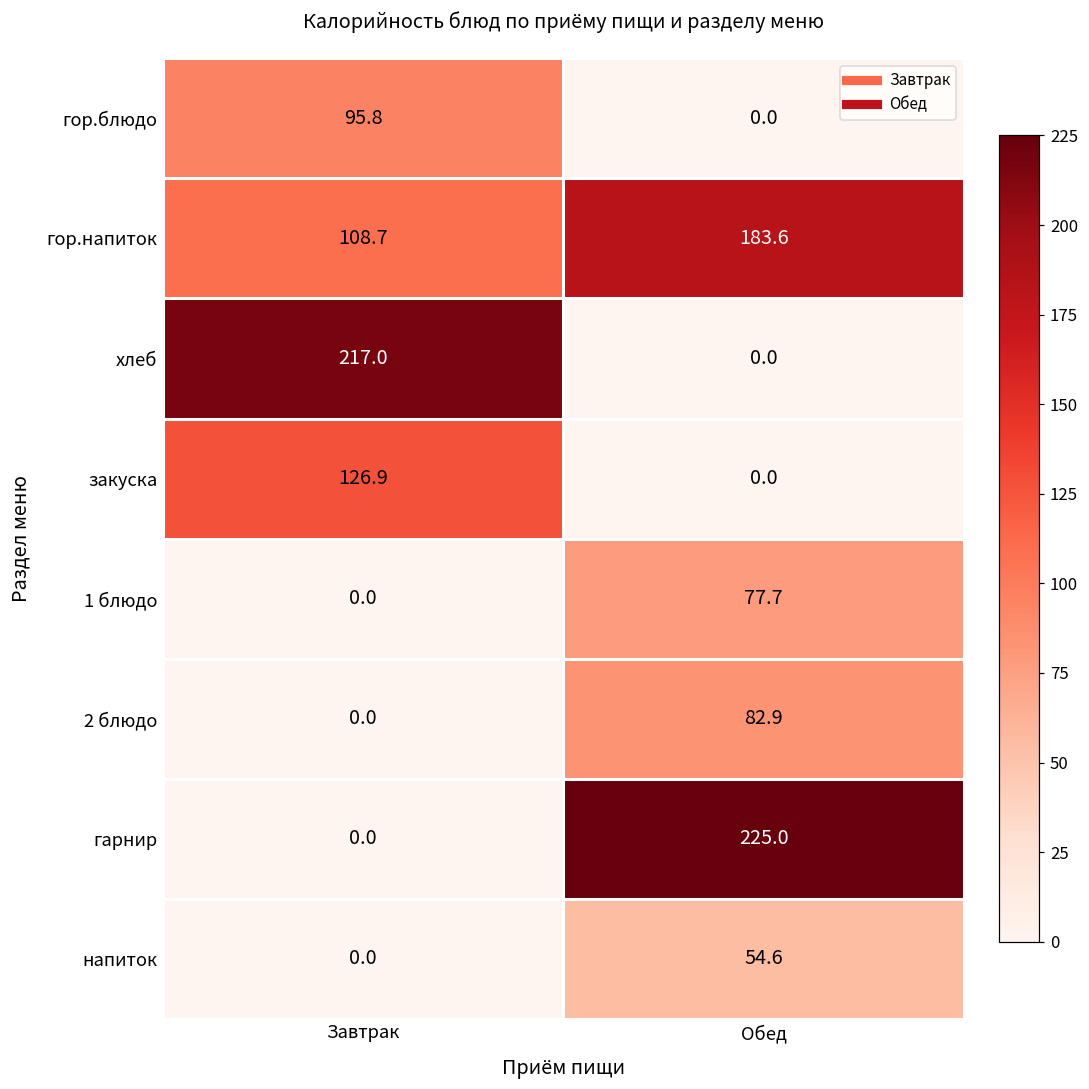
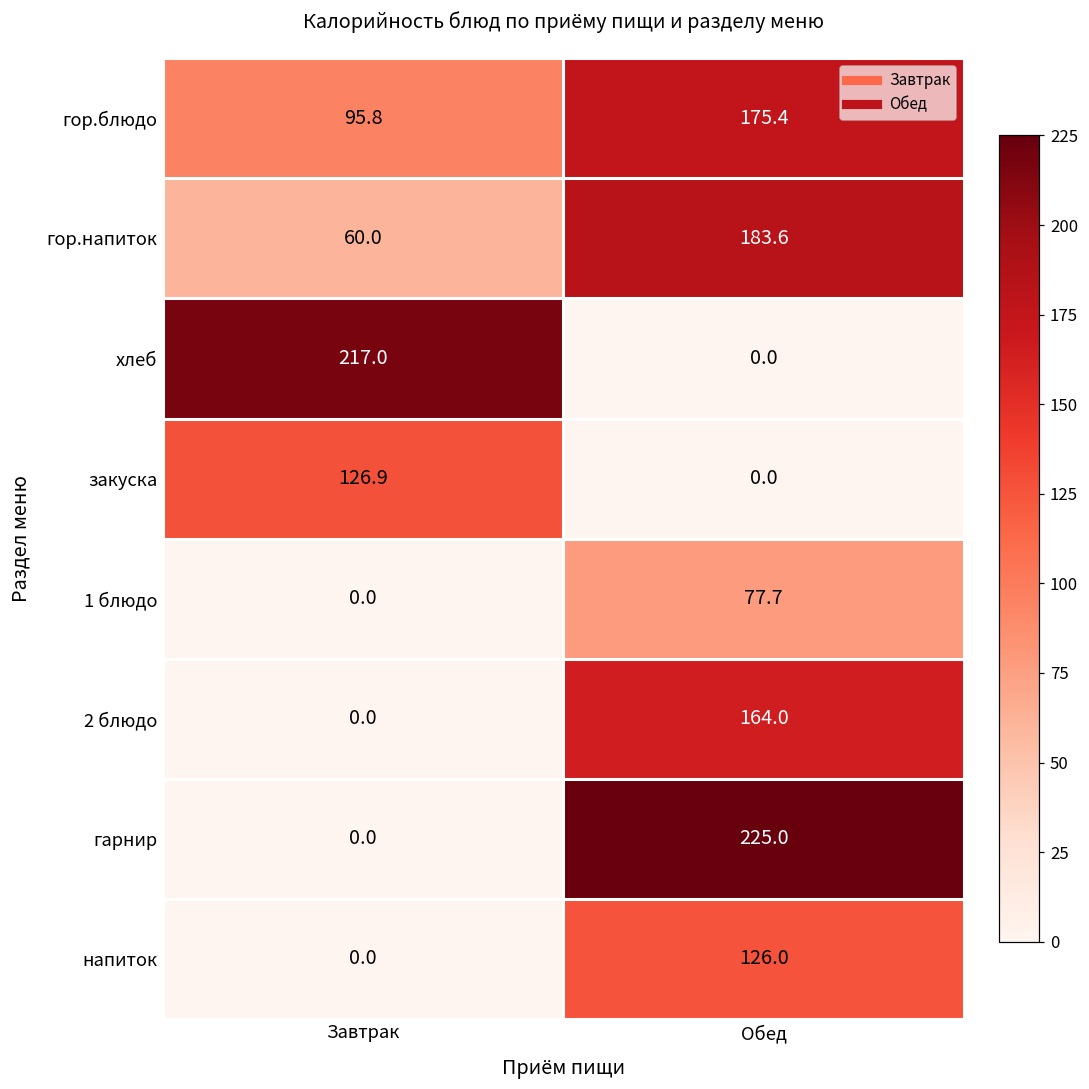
гор.блюдо, Обед: 0.0 -> 175.4
гор.напиток, Завтрак: 108.7 -> 60.0
2 блюдо, Обед: 82.9 -> 164.0
напиток, Обед: 54.6 -> 126.0
